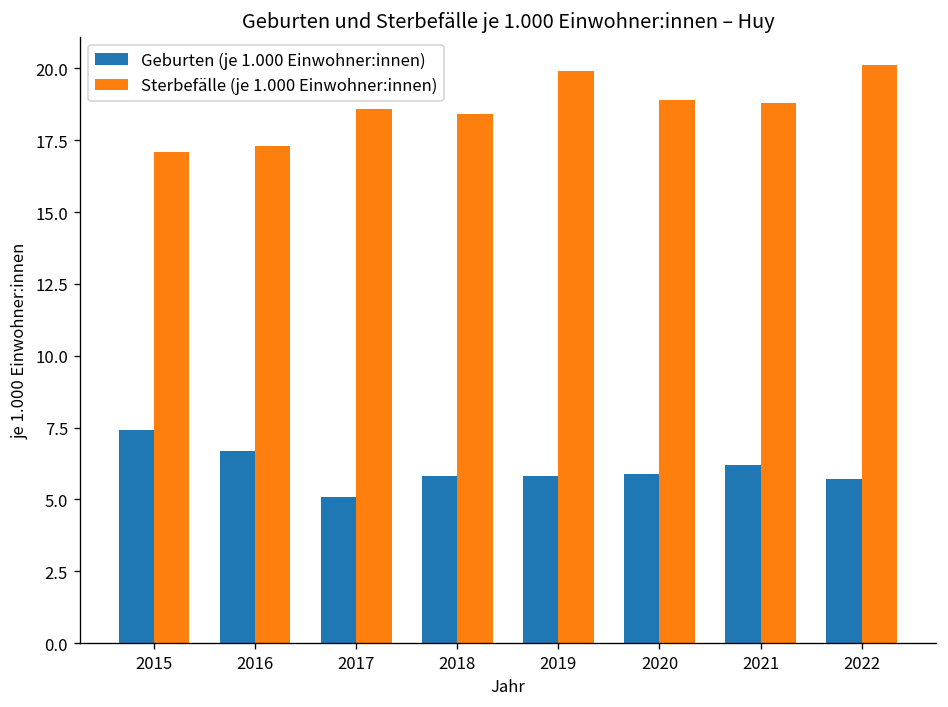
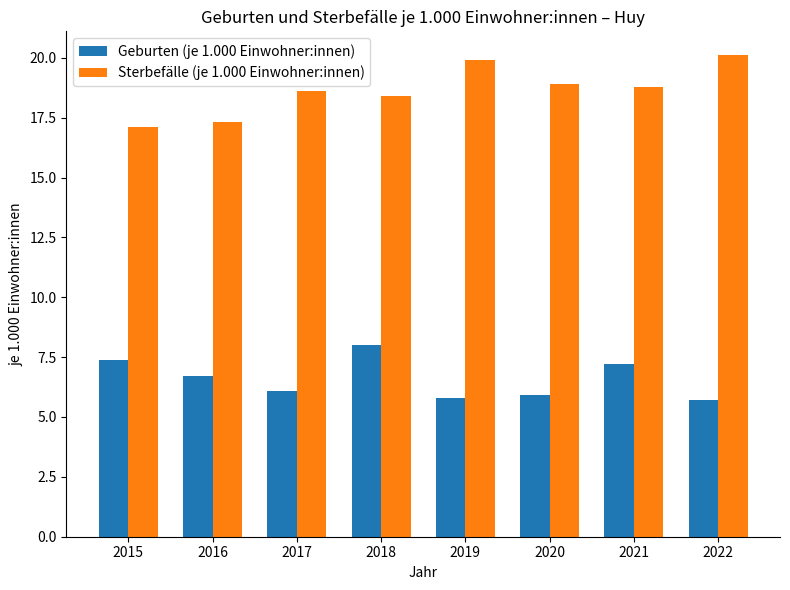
Geburten (je 1.000 Einwohner:innen), 2017: 5.1 -> 6.1
Geburten (je 1.000 Einwohner:innen), 2018: 5.8 -> 8.0
Geburten (je 1.000 Einwohner:innen), 2021: 6.2 -> 7.2
